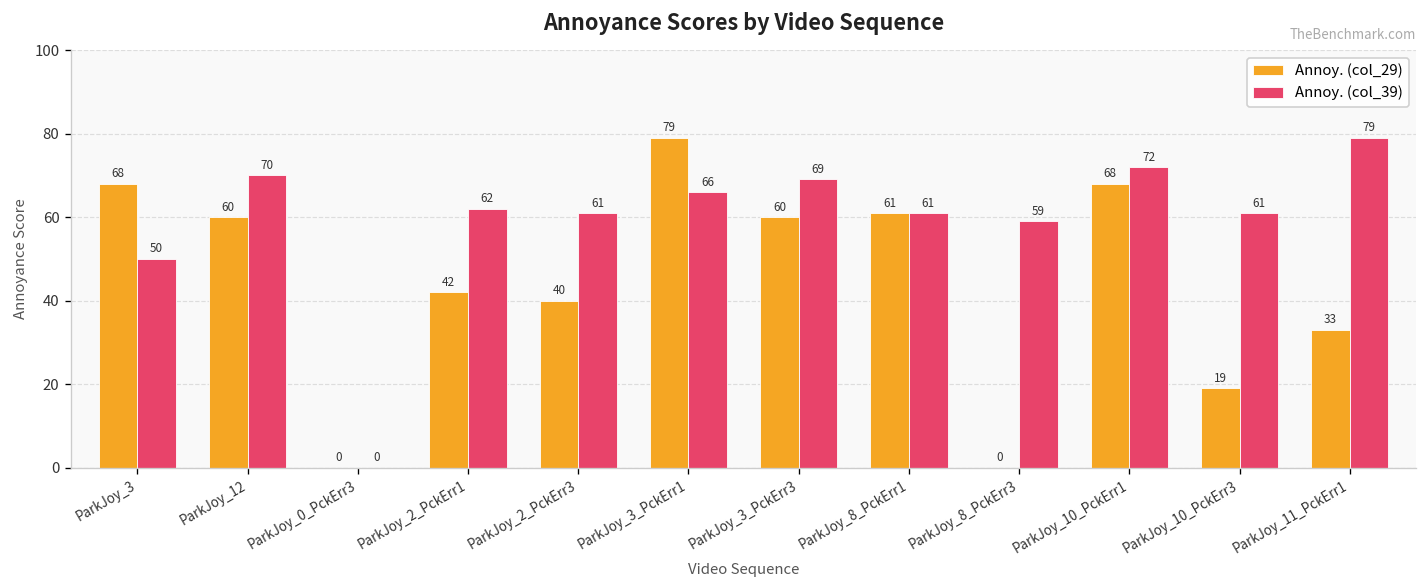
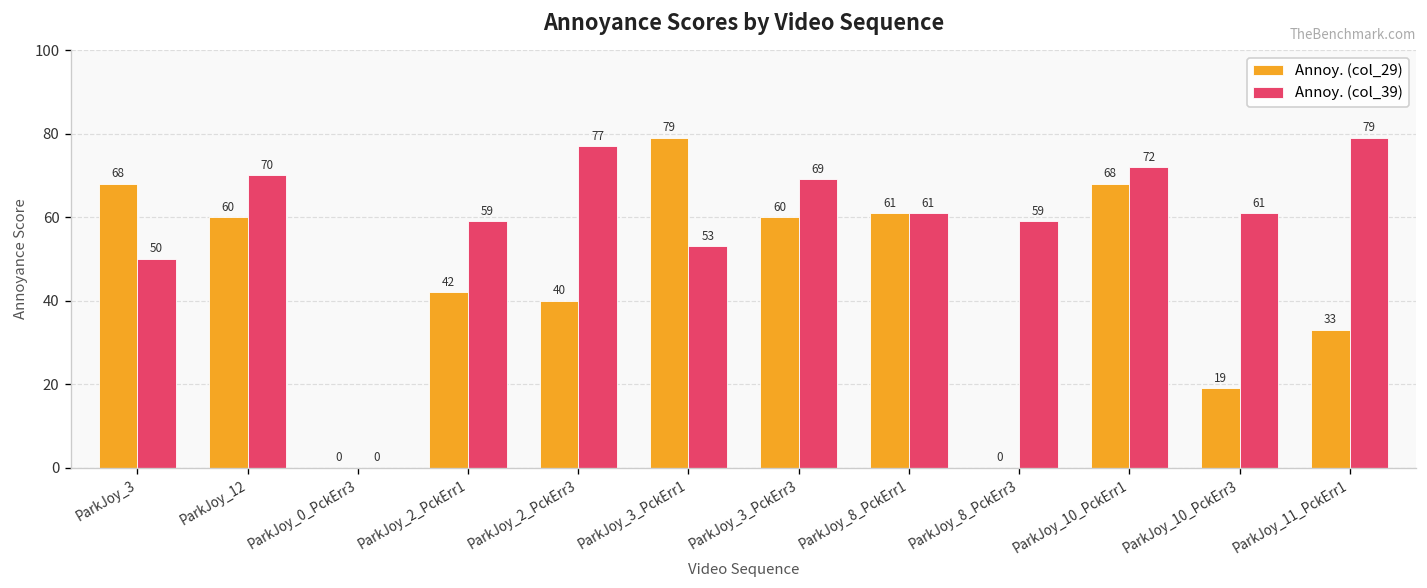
Annoy. (col_39), ParkJoy_2_PckErr1: 62 -> 59
Annoy. (col_39), ParkJoy_2_PckErr3: 61 -> 77
Annoy. (col_39), ParkJoy_3_PckErr1: 66 -> 53
